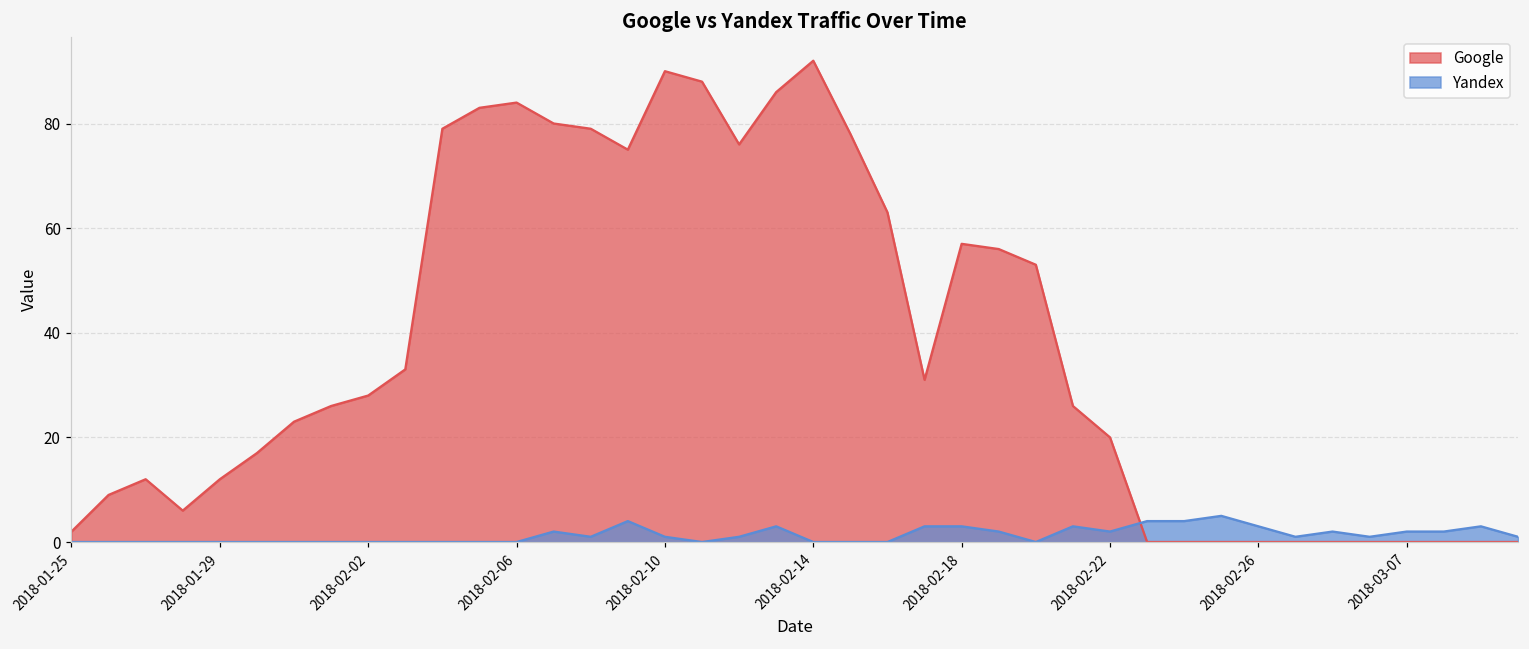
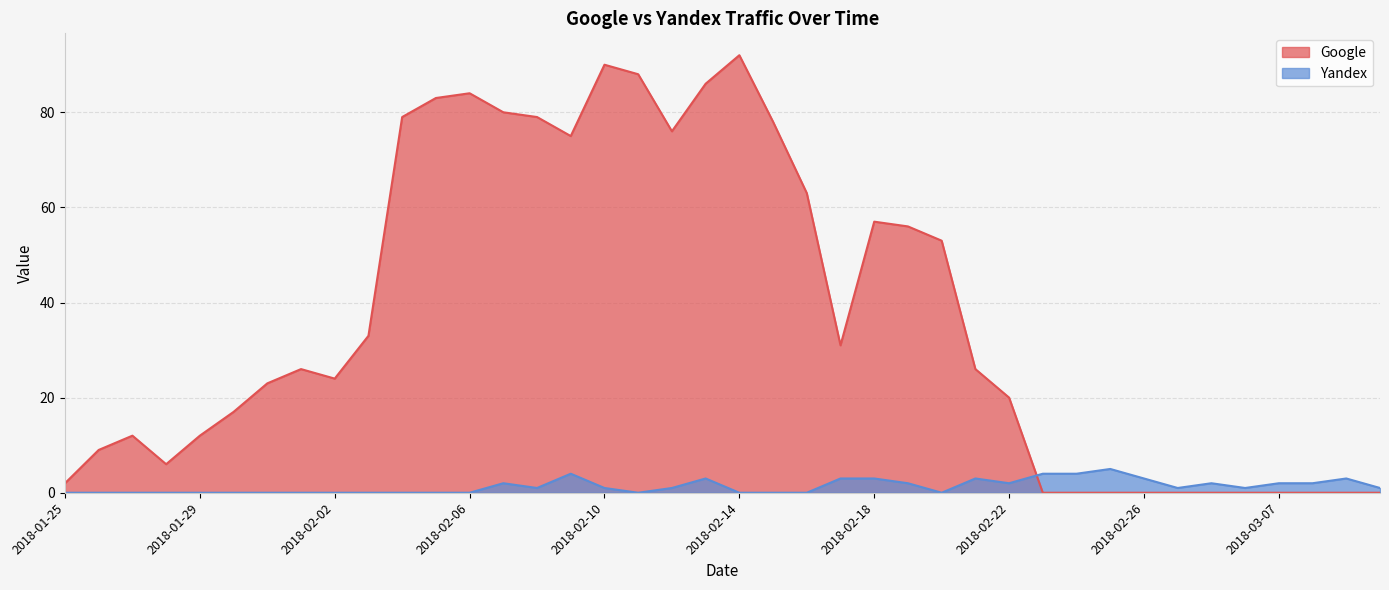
Google, 2018-02-02: 28 -> 24
